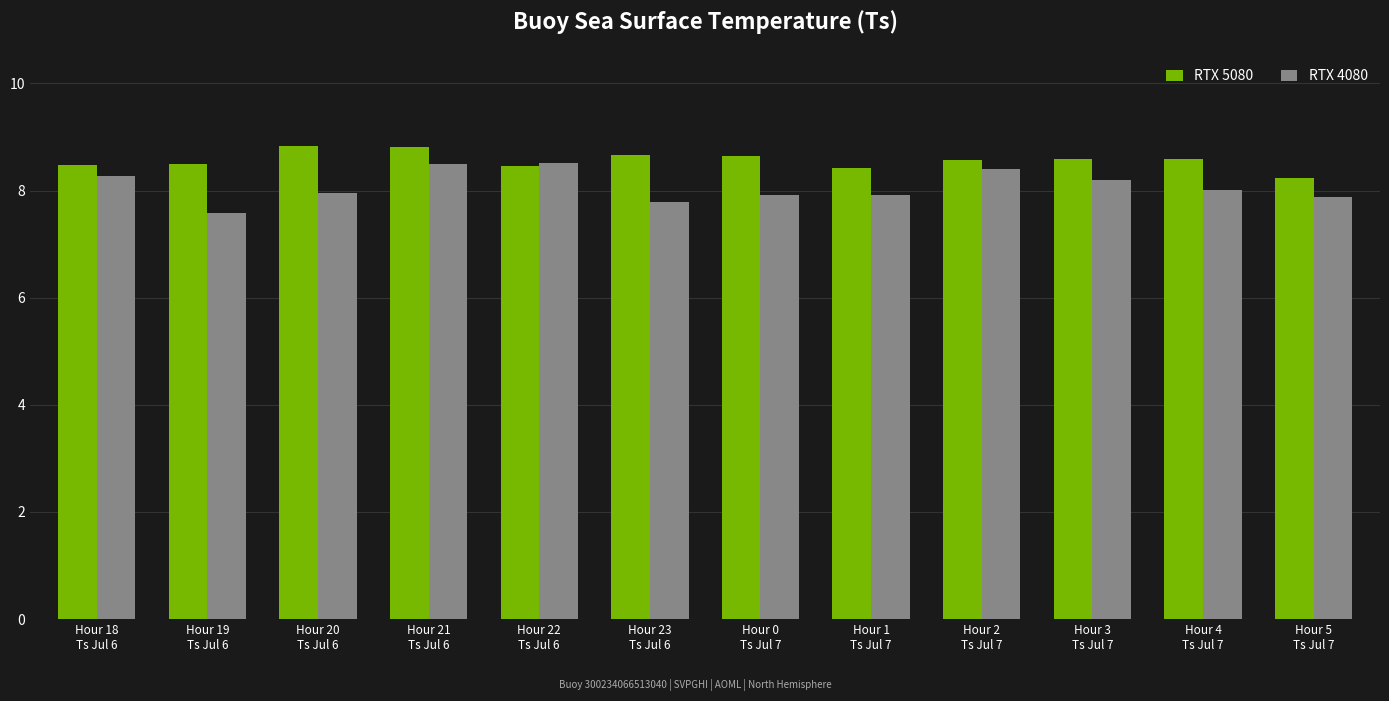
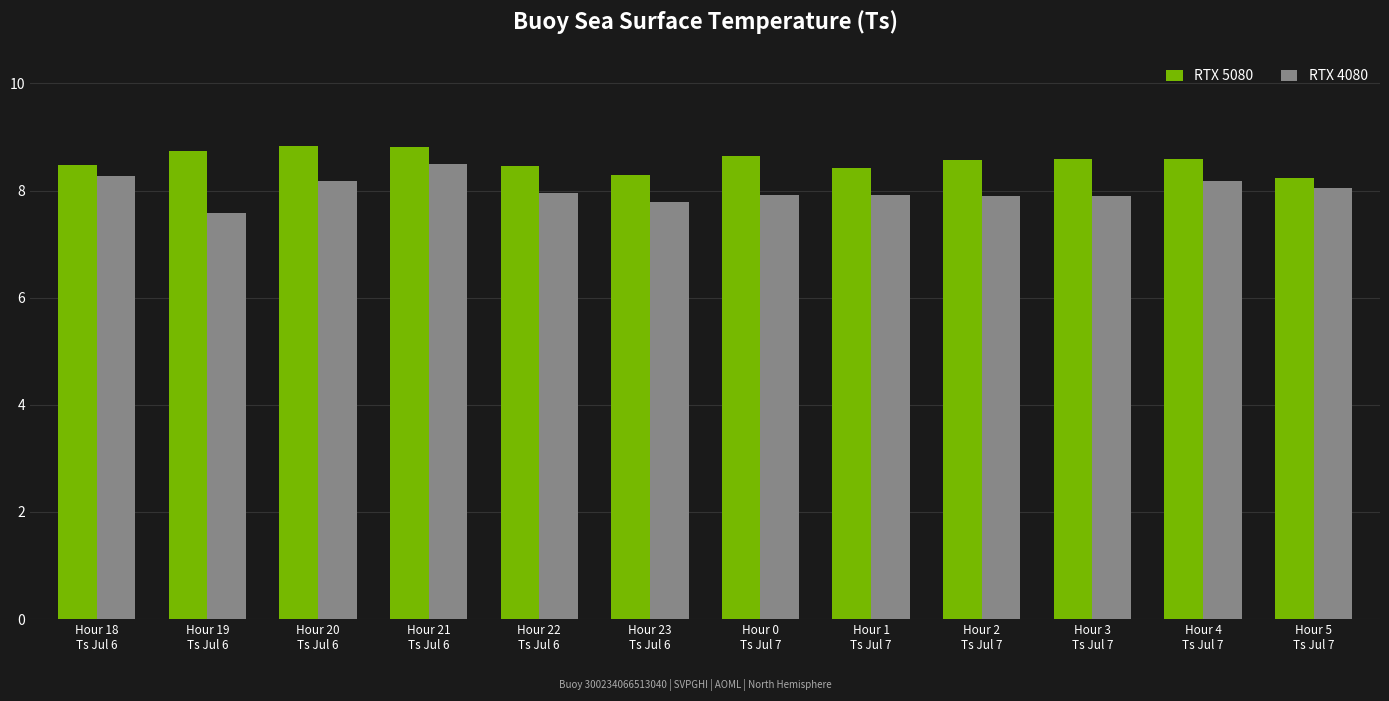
RTX 5080, Hour 19 Ts Jul 6: 8.5 -> 8.7
RTX 4080, Hour 20 Ts Jul 6: 8.0 -> 8.2
RTX 4080, Hour 22 Ts Jul 6: 8.5 -> 8.0
RTX 5080, Hour 23 Ts Jul 6: 8.7 -> 8.3
RTX 4080, Hour 2 Ts Jul 7: 8.4 -> 7.9
RTX 4080, Hour 3 Ts Jul 7: 8.2 -> 7.9
RTX 4080, Hour 4 Ts Jul 7: 8.0 -> 8.2
RTX 4080, Hour 5 Ts Jul 7: 7.9 -> 8.0
